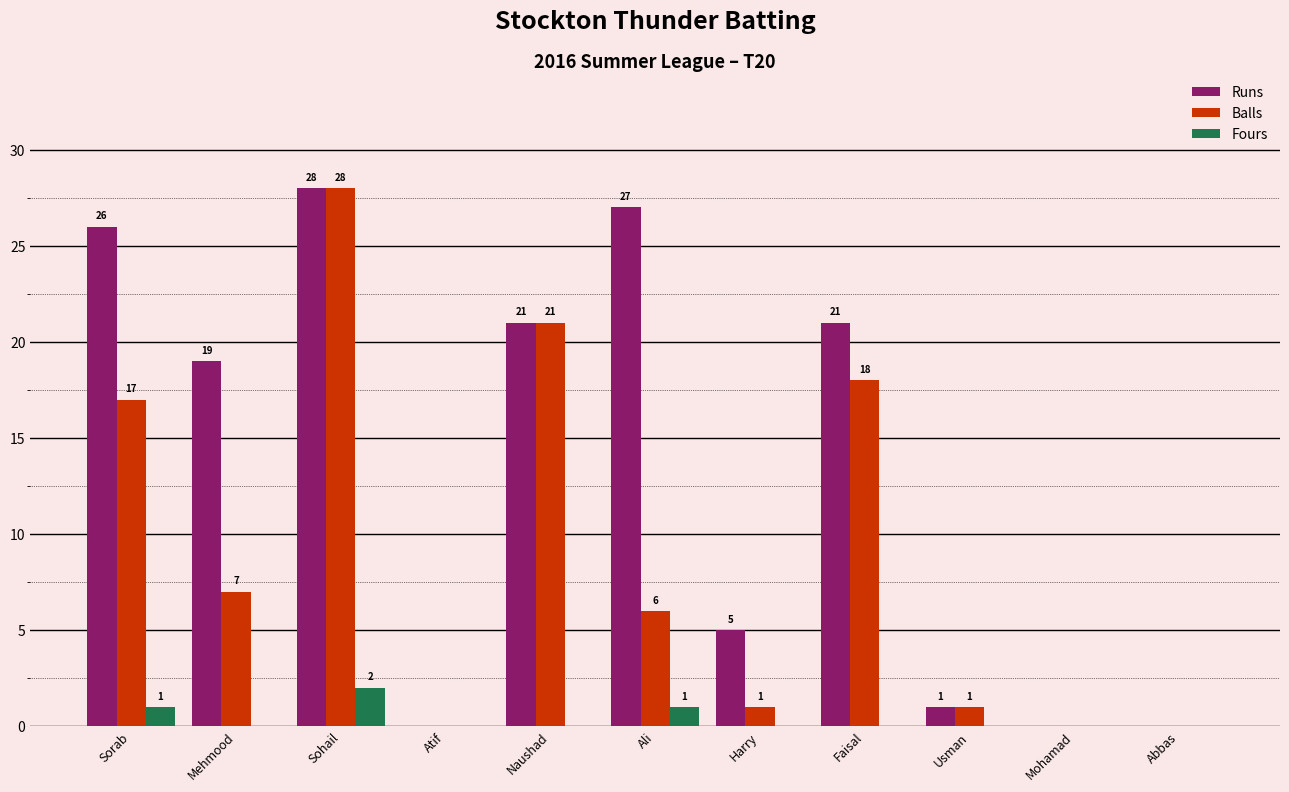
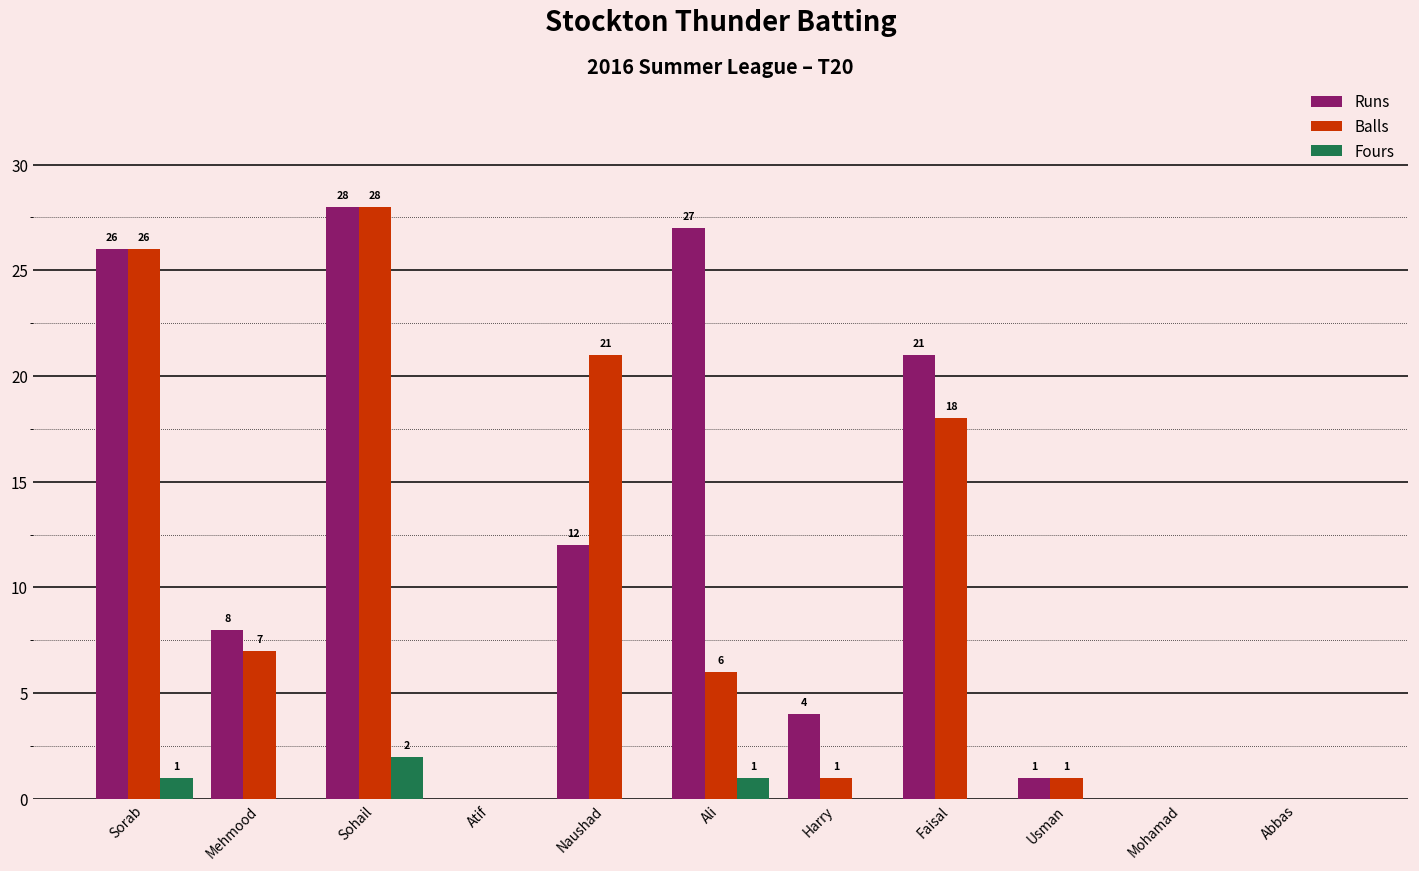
Balls, Sorab: 17 -> 26
Runs, Mehmood: 19 -> 8
Runs, Naushad: 21 -> 12
Runs, Harry: 5 -> 4
